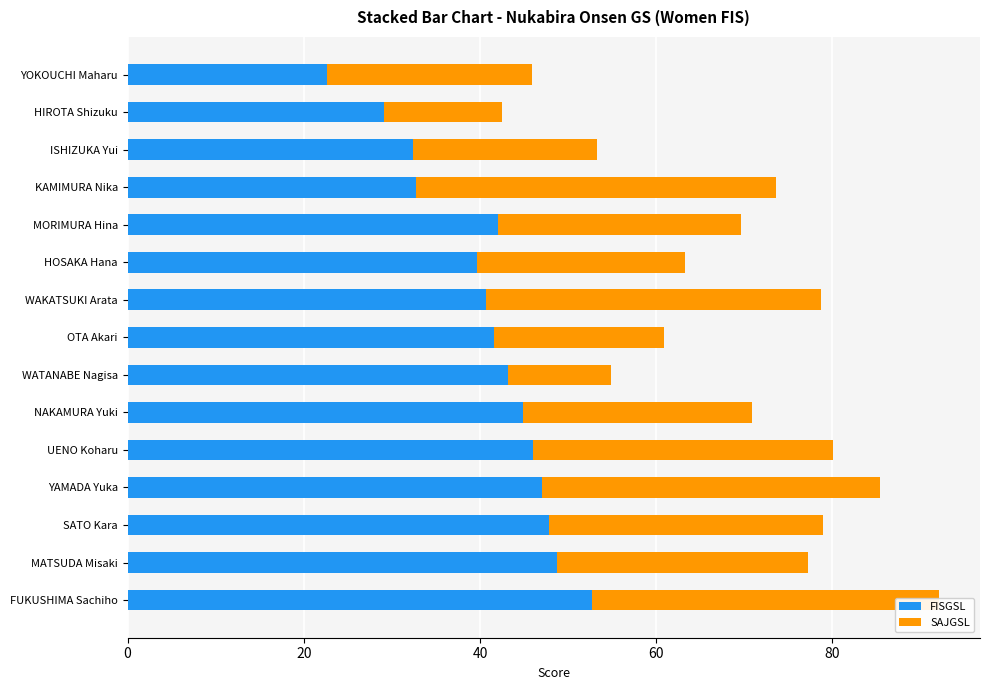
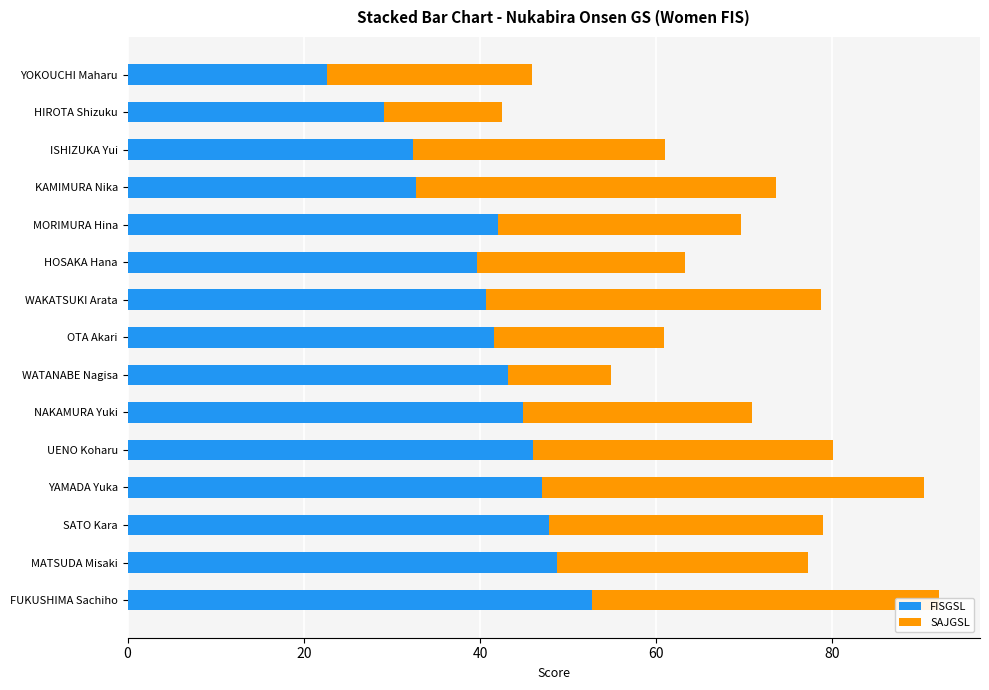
SAJGSL, ISHIZUKA Yui: 21 -> 29
SAJGSL, YAMADA Yuka: 38 -> 43
